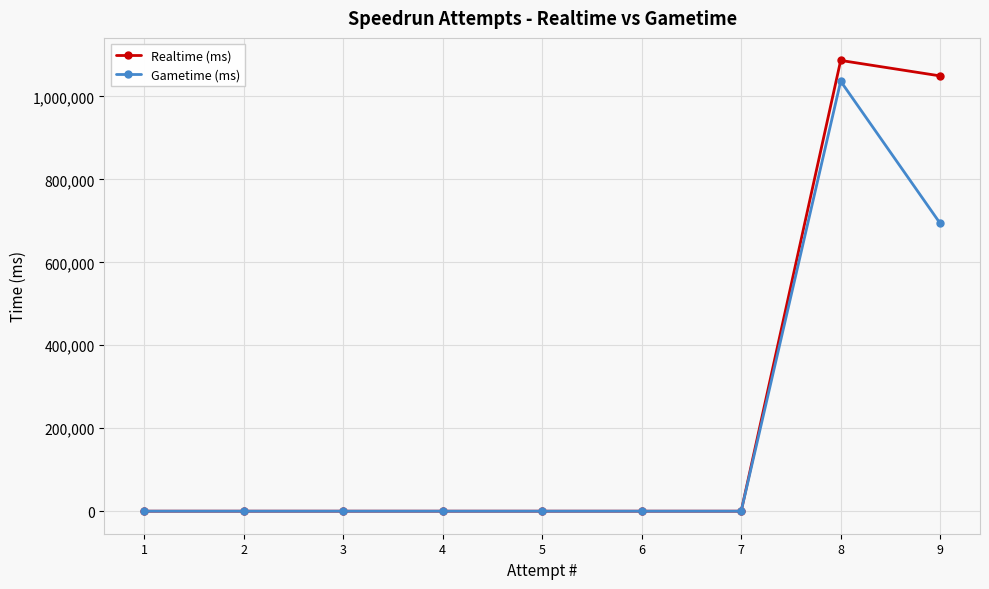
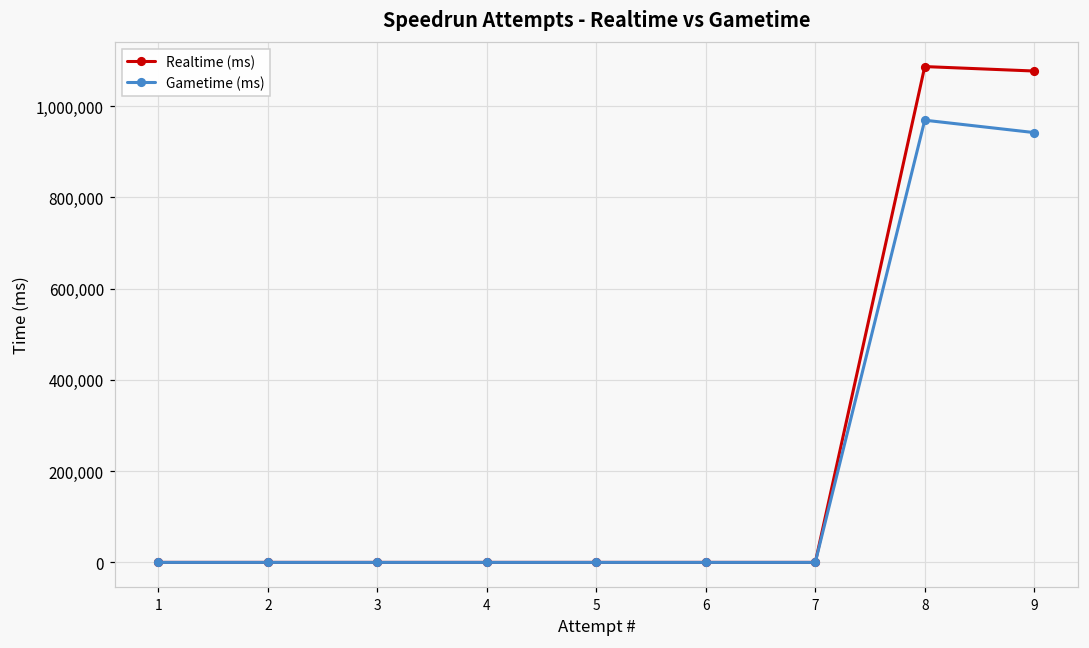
Gametime (ms), 8: 1,040,000 -> 970,000
Realtime (ms), 9: 1,050,000 -> 1,080,000
Gametime (ms), 9: 690,000 -> 940,000
